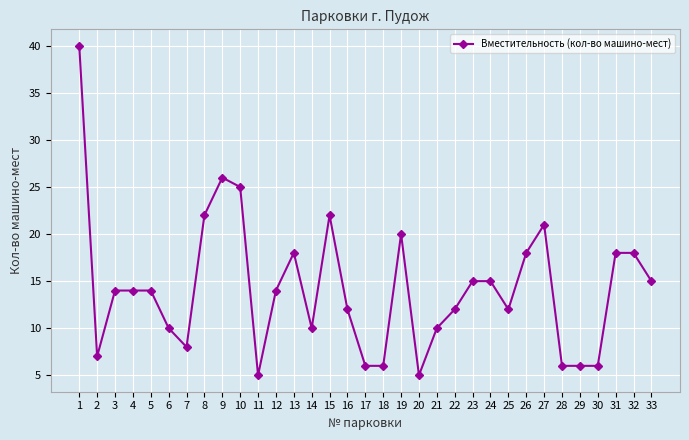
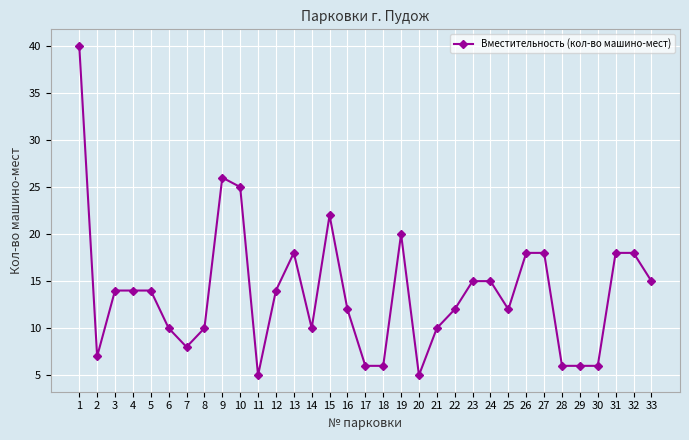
8: 22 -> 10
27: 21 -> 18
